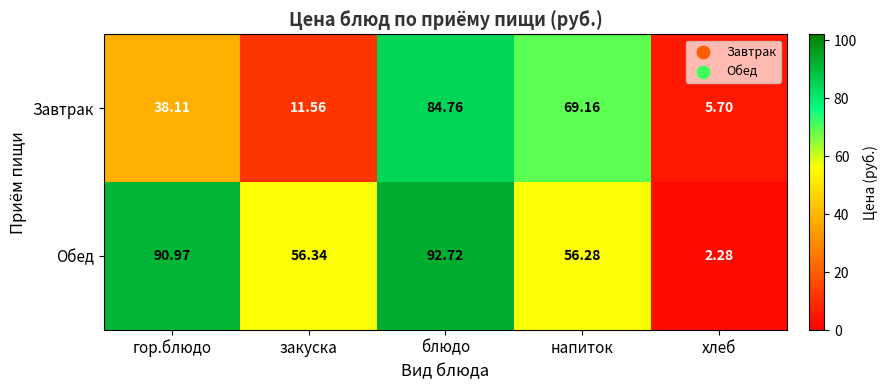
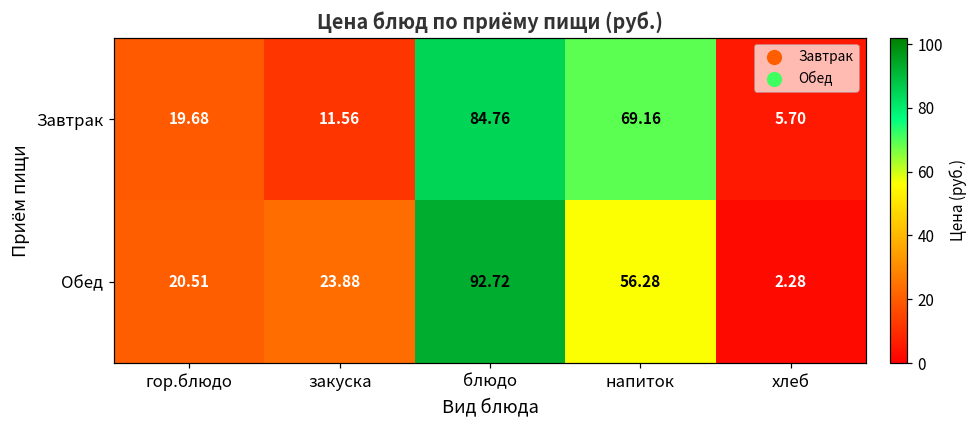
Завтрак, гор.блюдо: 38.11 -> 19.68
Обед, гор.блюдо: 90.97 -> 20.51
Обед, закуска: 56.34 -> 23.88
